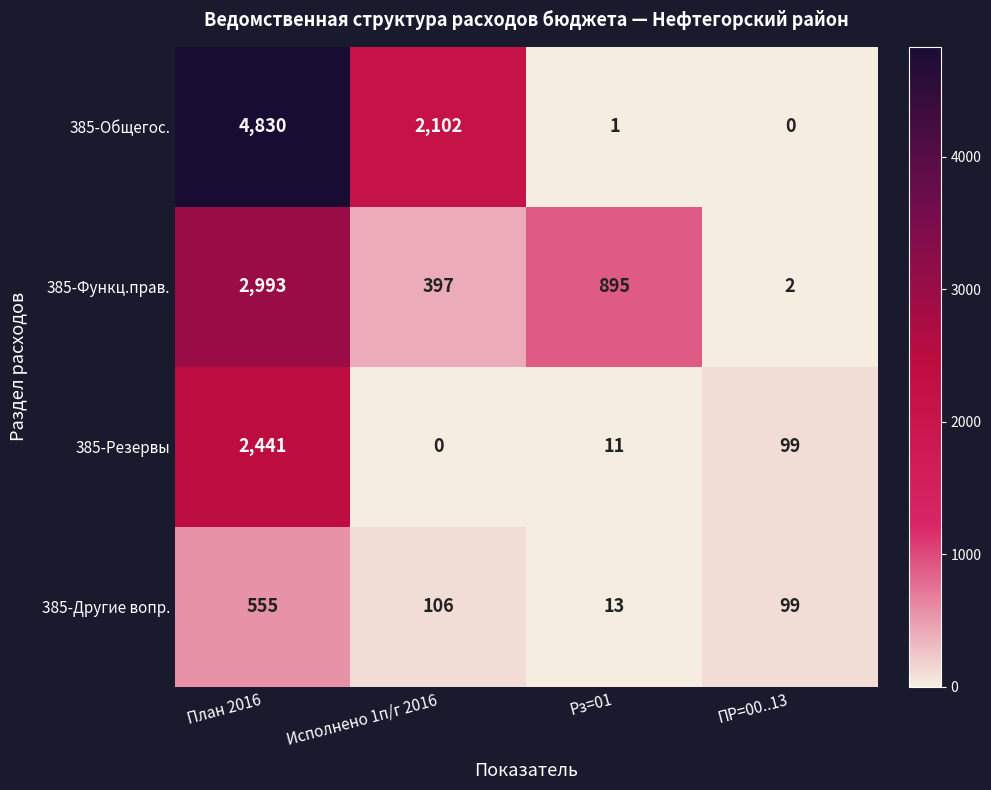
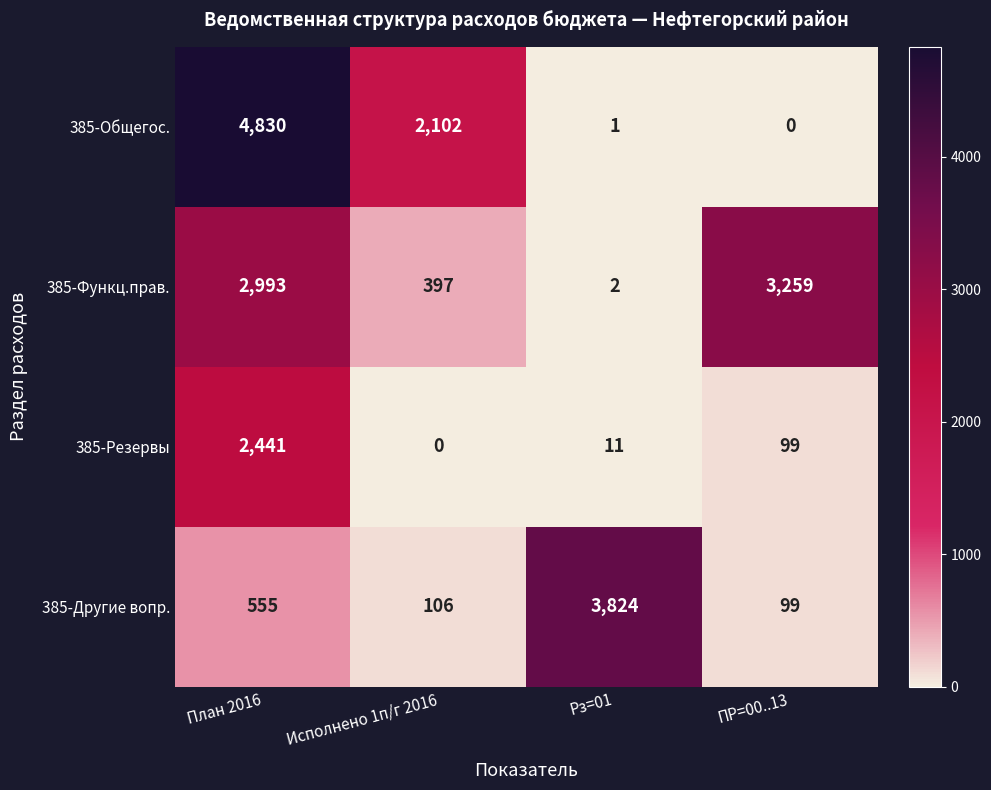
385-Функц.прав., Рз=01: 895 -> 2
385-Функц.прав., ПР=00..13: 2 -> 3,259
385-Другие вопр., Рз=01: 13 -> 3,824
